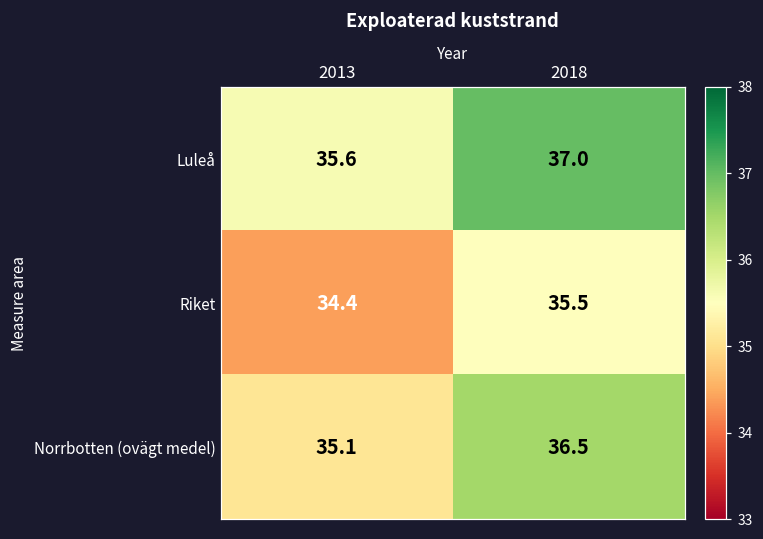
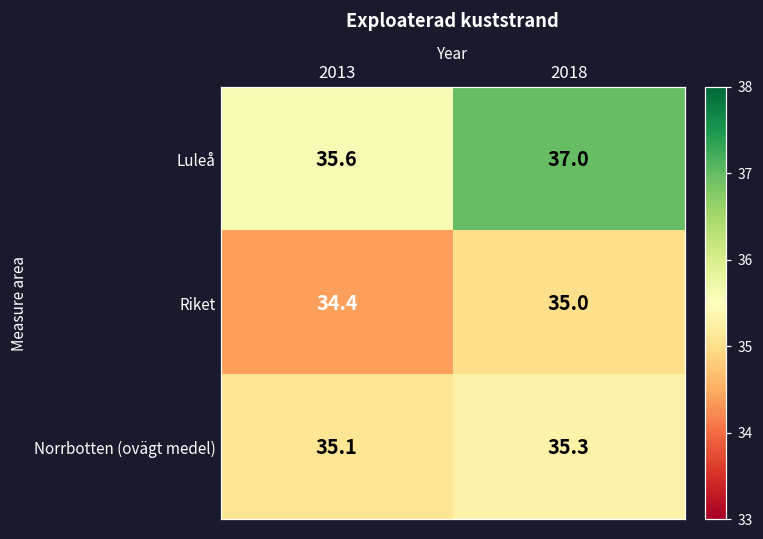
Riket, 2018: 35.5 -> 35.0
Norrbotten (ovägt medel), 2018: 36.5 -> 35.3
